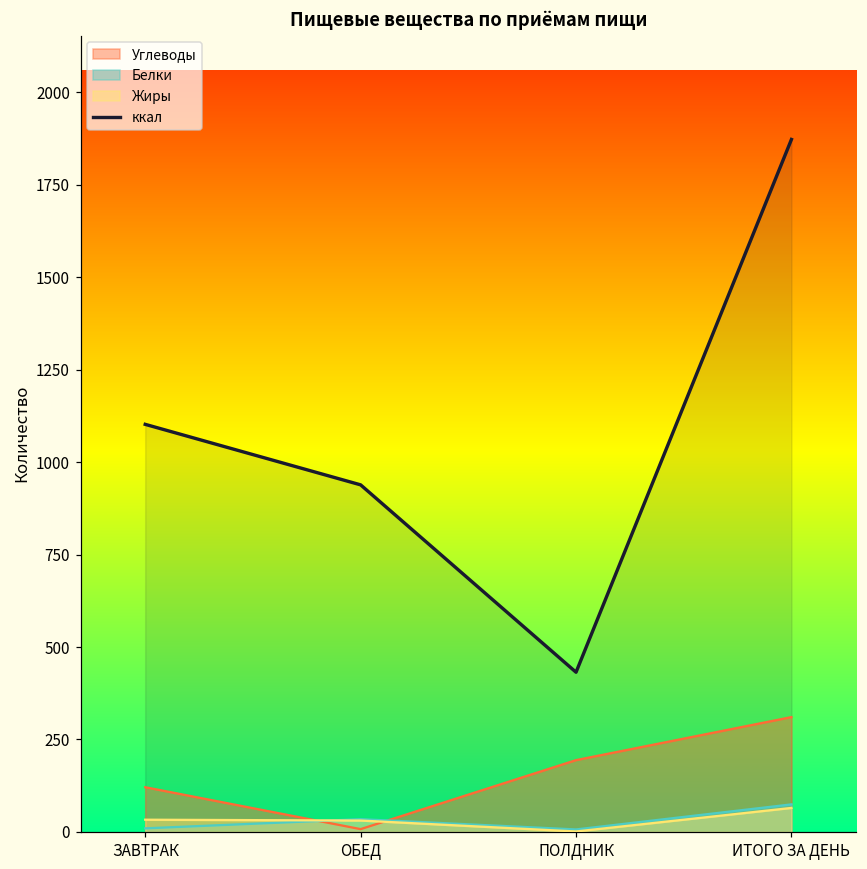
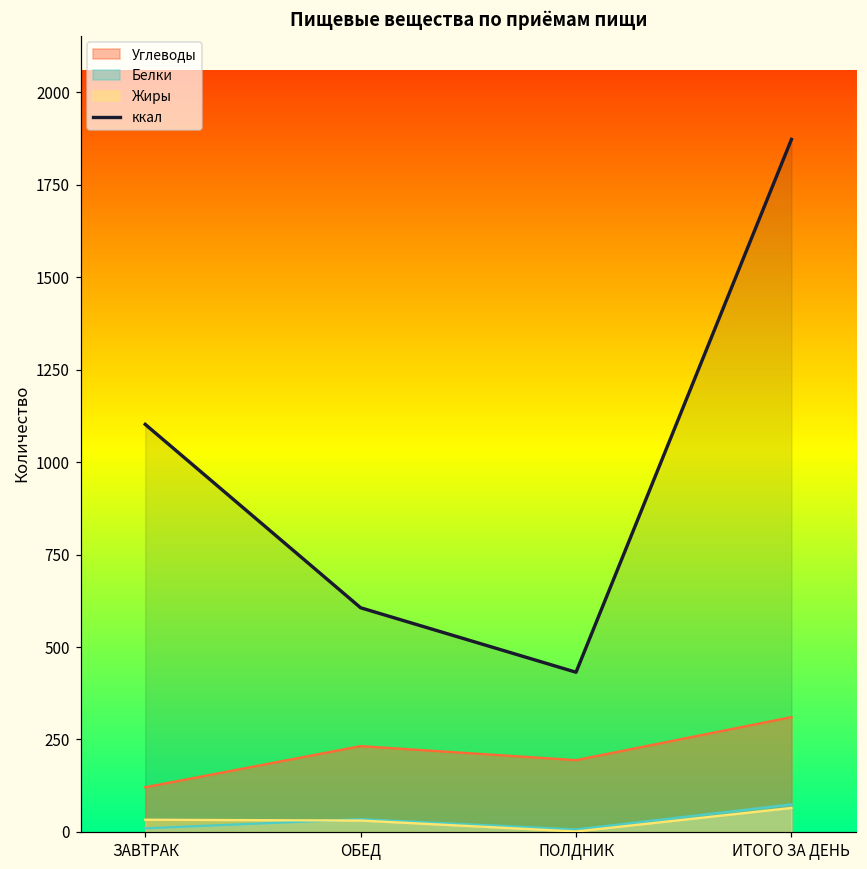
Углеводы, ОБЕД: 10 -> 230
ккал, ОБЕД: 940 -> 610
